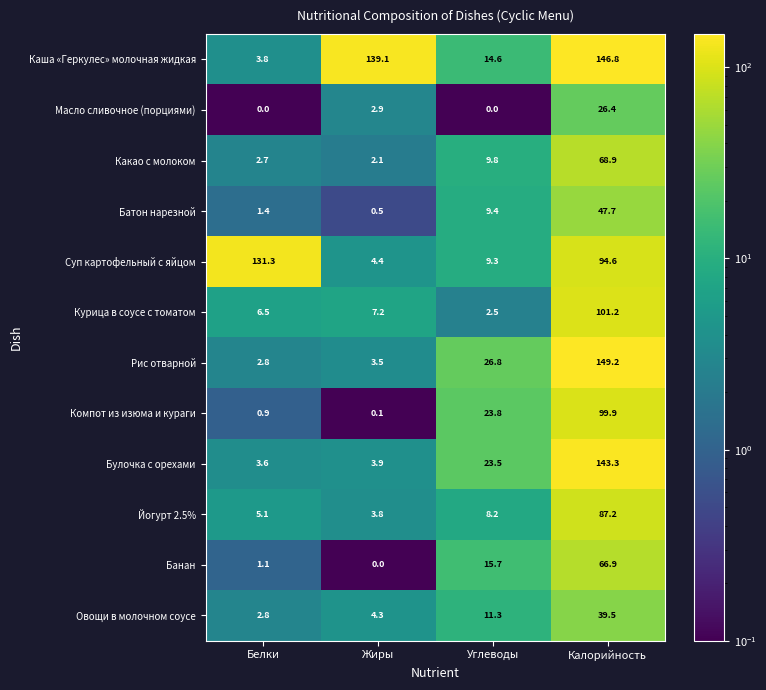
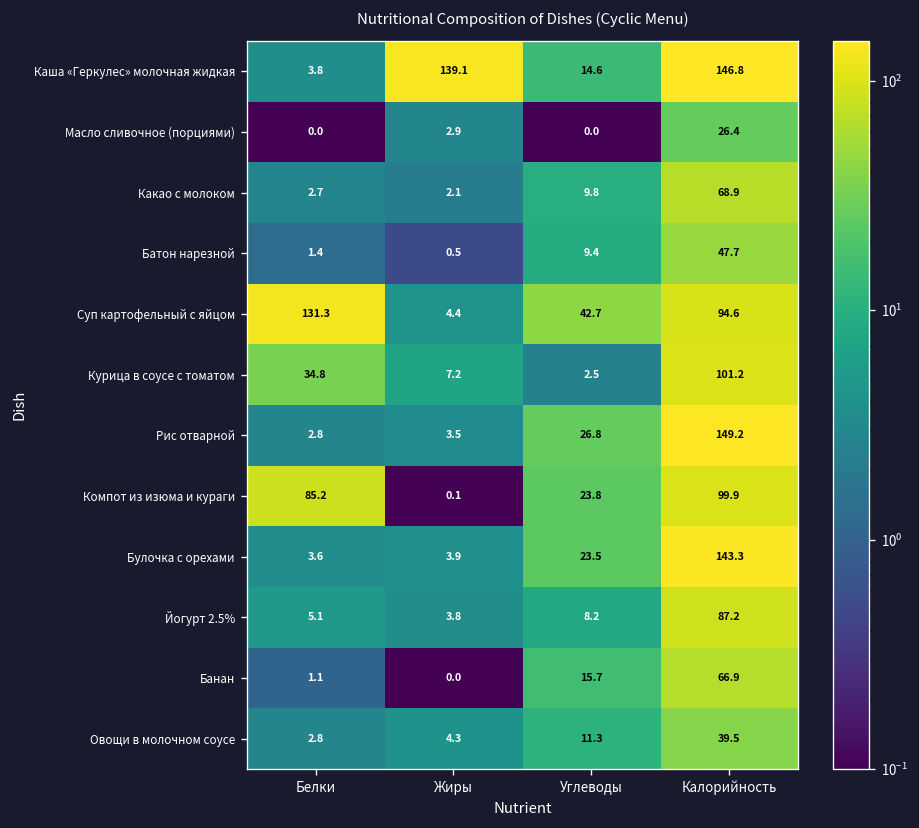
Суп картофельный с яйцом, Углеводы: 9.3 -> 42.7
Курица в соусе с томатом, Белки: 6.5 -> 34.8
Компот из изюма и кураги, Белки: 0.9 -> 85.2
